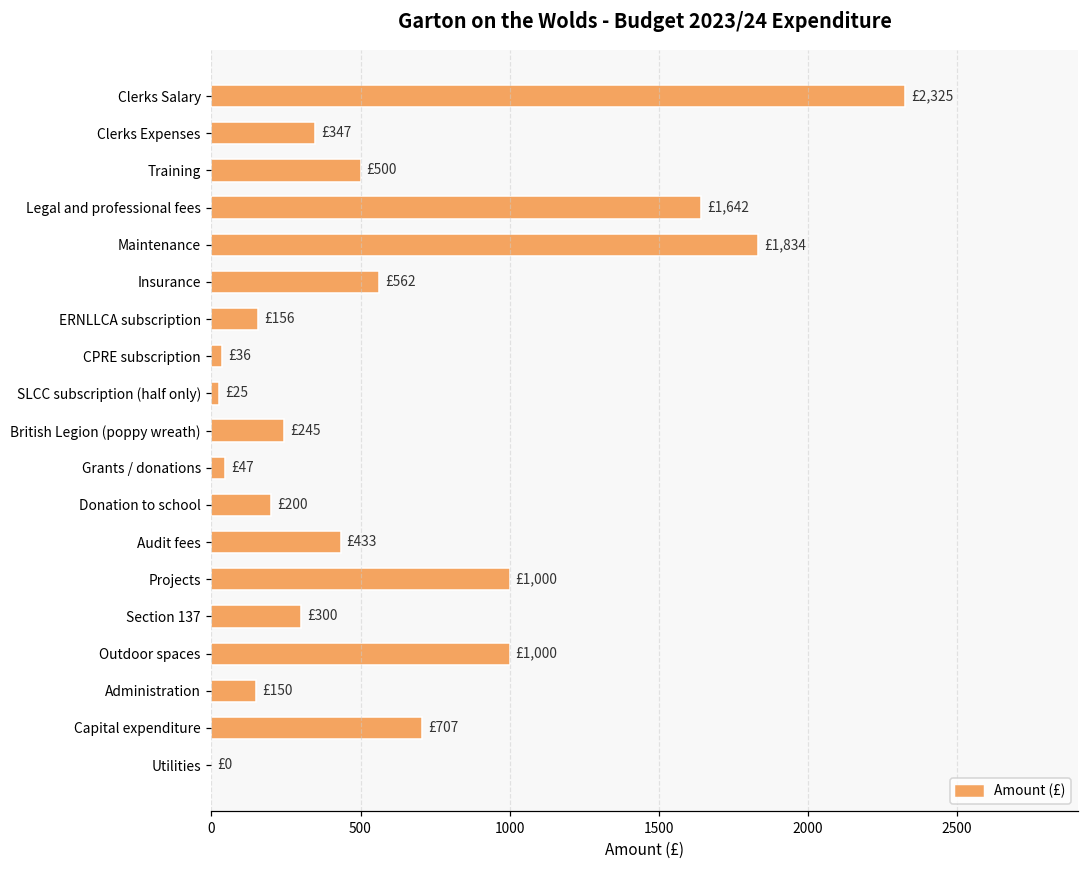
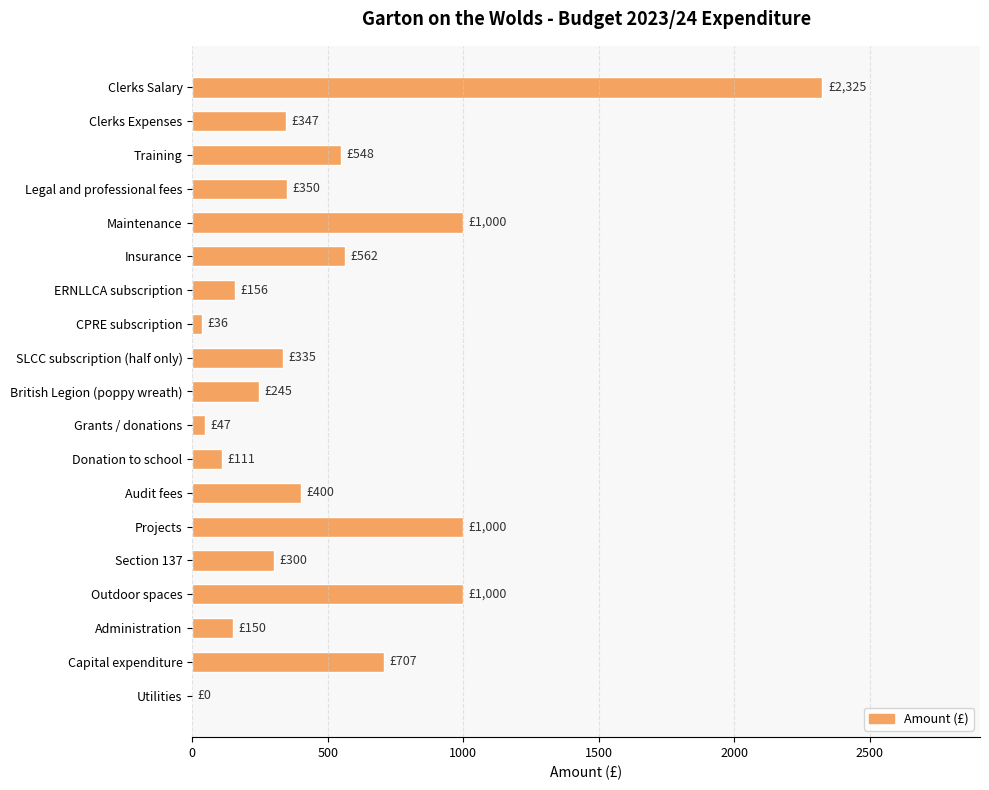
Training: £500 -> £548
Legal and professional fees: £1,642 -> £350
Maintenance: £1,834 -> £1,000
SLCC subscription (half only): £25 -> £335
Donation to school: £200 -> £111
Audit fees: £433 -> £400
